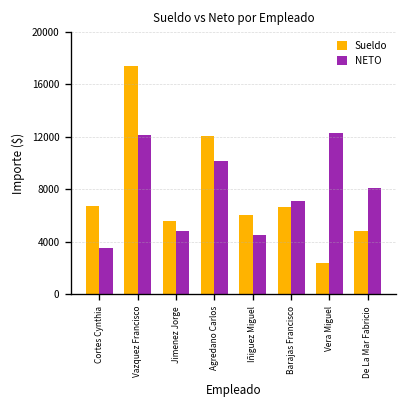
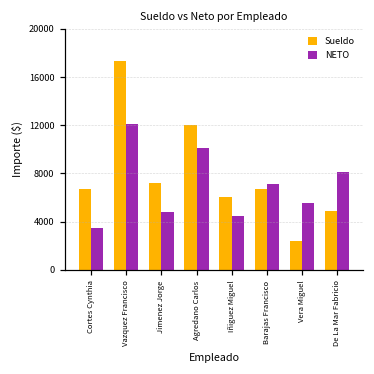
Sueldo, Jimenez Jorge: 5600 -> 7200
NETO, Vera Miguel: 12300 -> 5500
